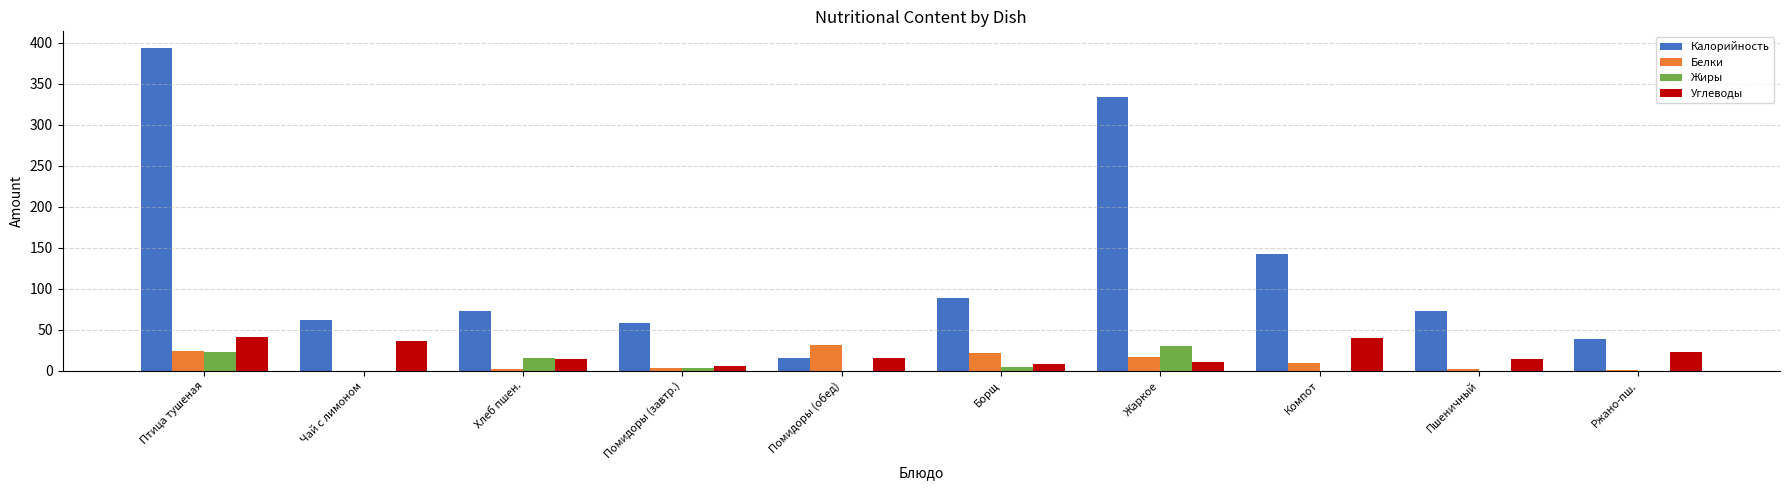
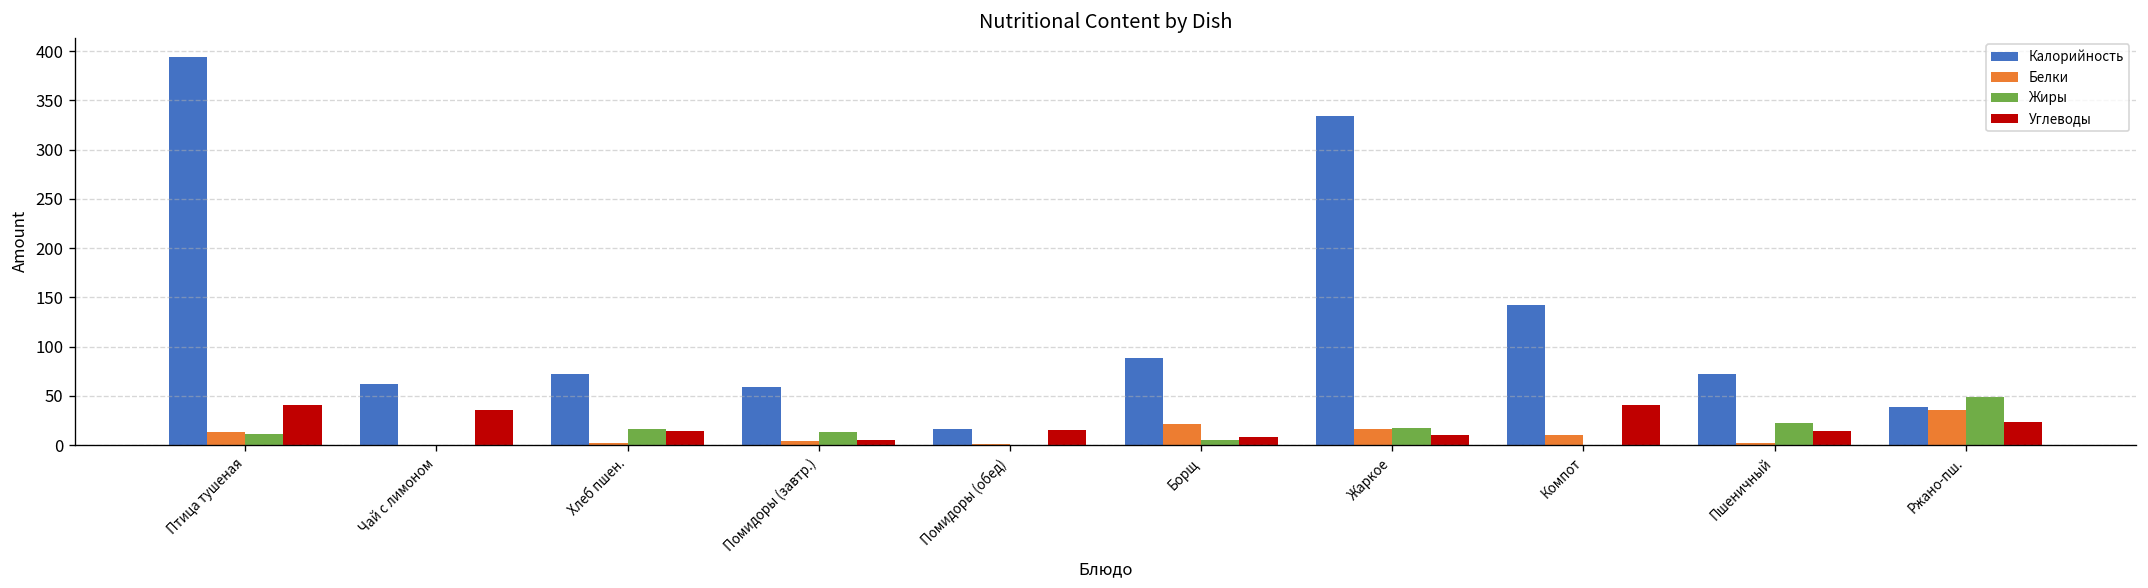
Белки, Птица тушеная: 20 -> 10
Жиры, Птица тушеная: 20 -> 10
Жиры, Помидоры (завтр.): 0 -> 10
Белки, Помидоры (обед): 30 -> 0
Жиры, Жаркое: 30 -> 20
Жиры, Пшеничный: 0 -> 20
Белки, Ржано-пш.: 0 -> 40
Жиры, Ржано-пш.: 0 -> 50
